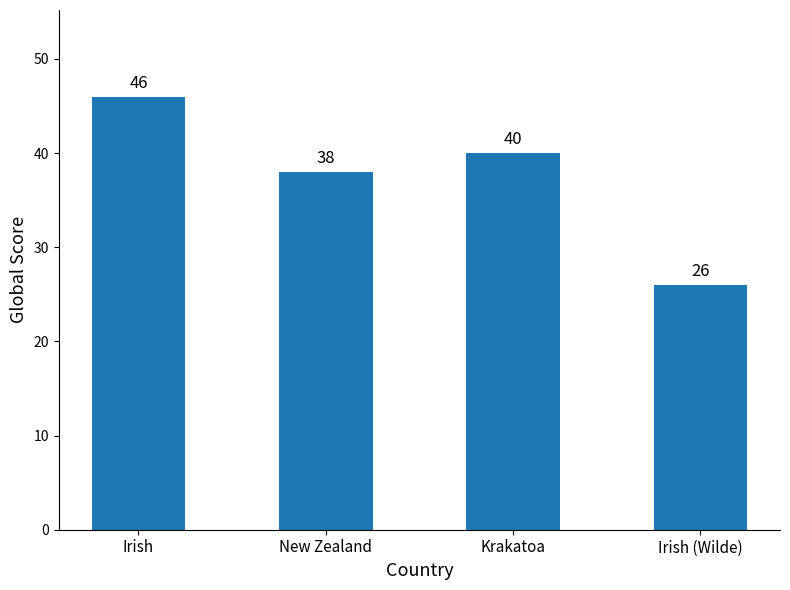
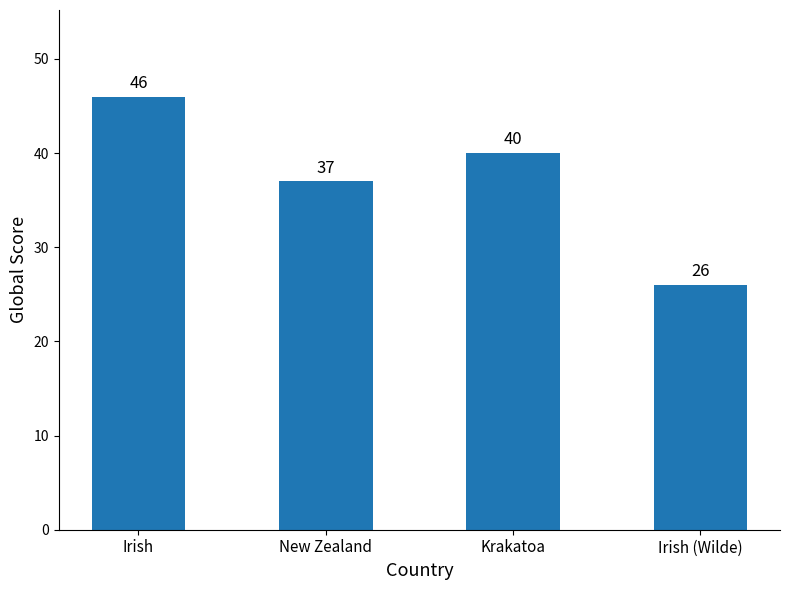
New Zealand: 38 -> 37
